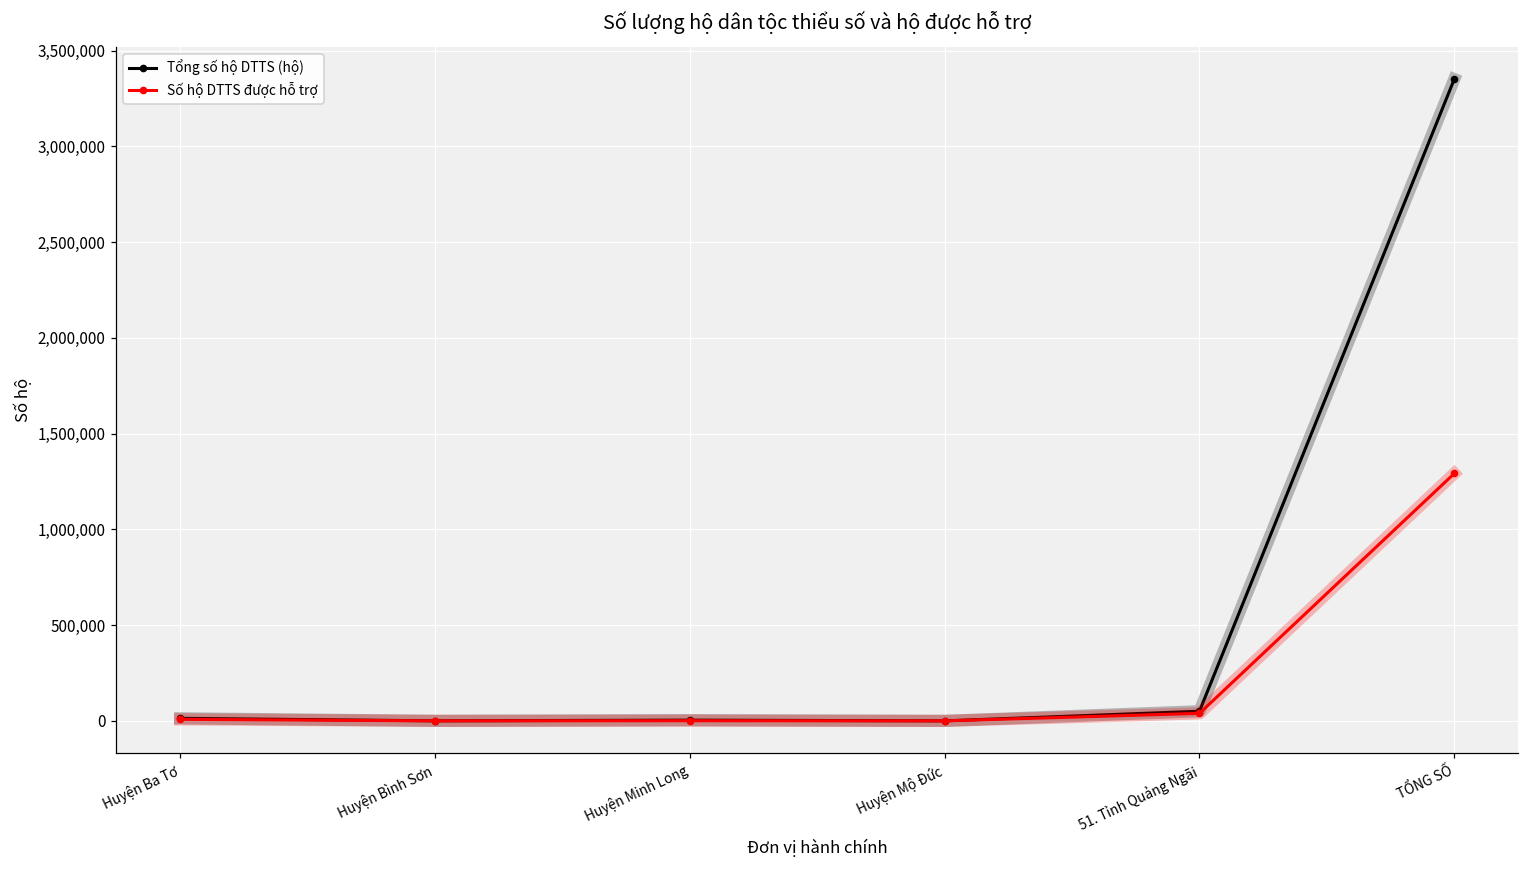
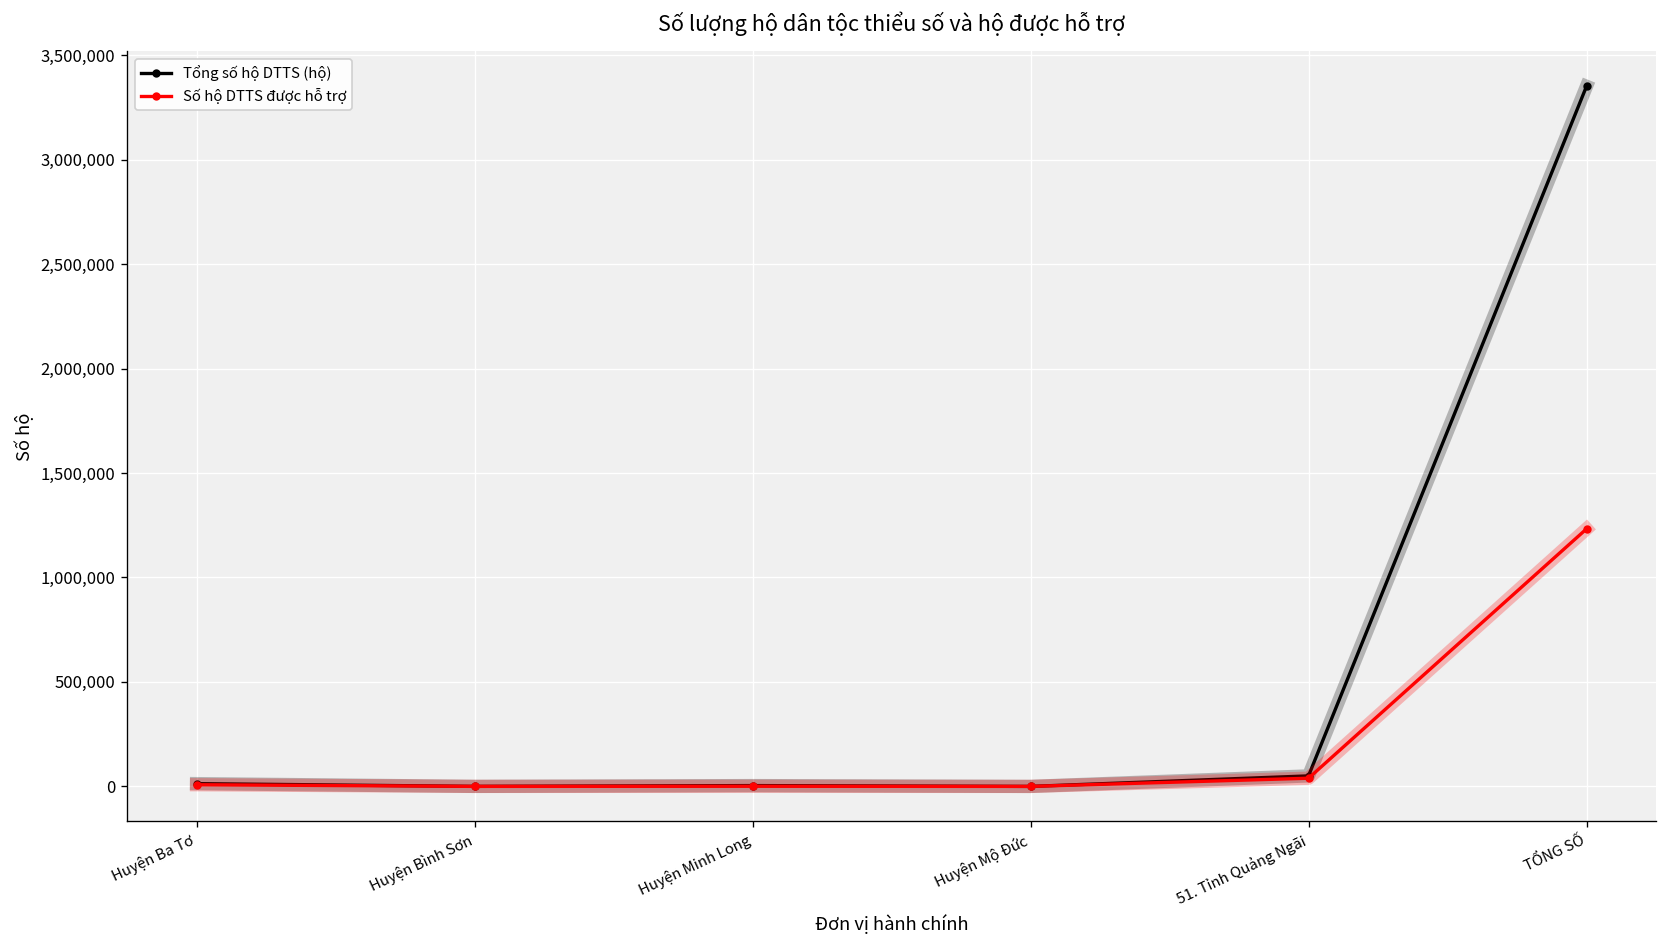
Số hộ DTTS được hỗ trợ, TỔNG SỐ: 1,290,000 -> 1,230,000
